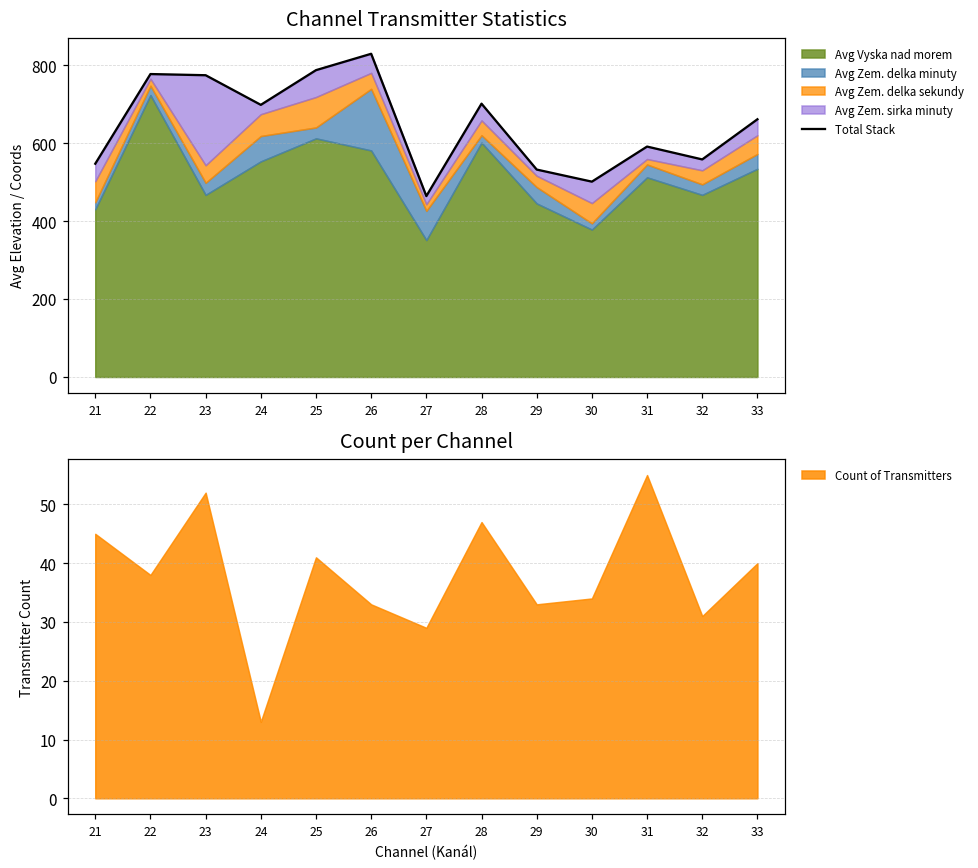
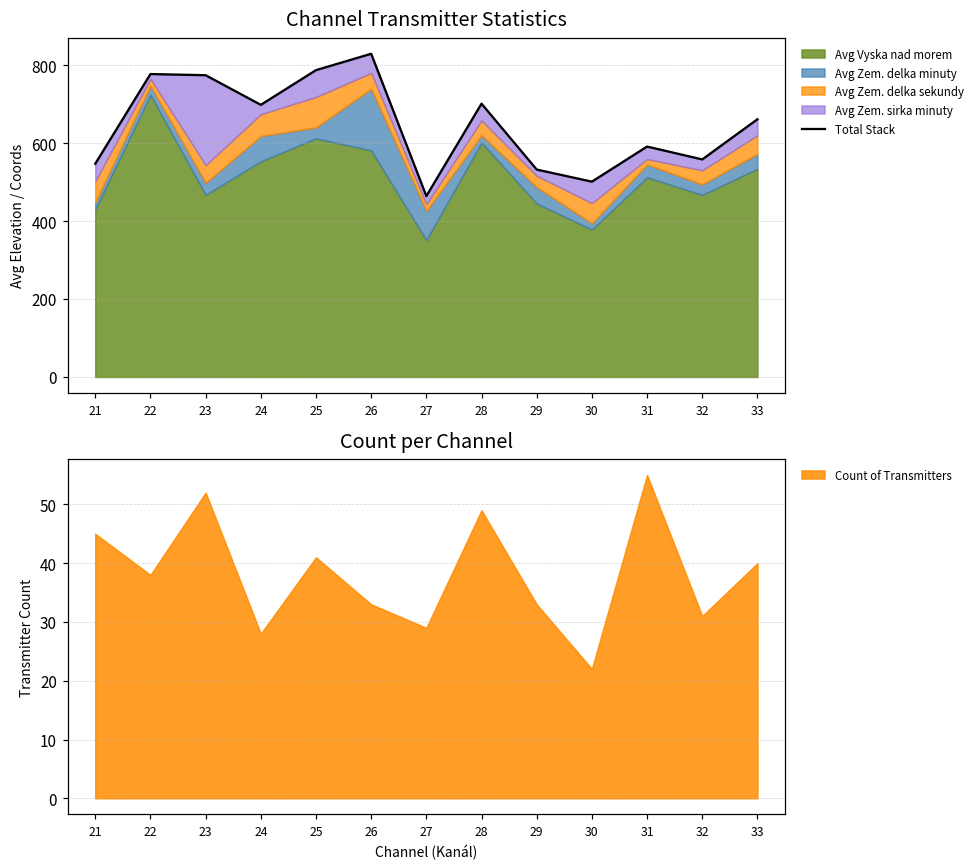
Count per Channel, 24: 13 -> 28
Count per Channel, 28: 47 -> 49
Count per Channel, 30: 34 -> 22
